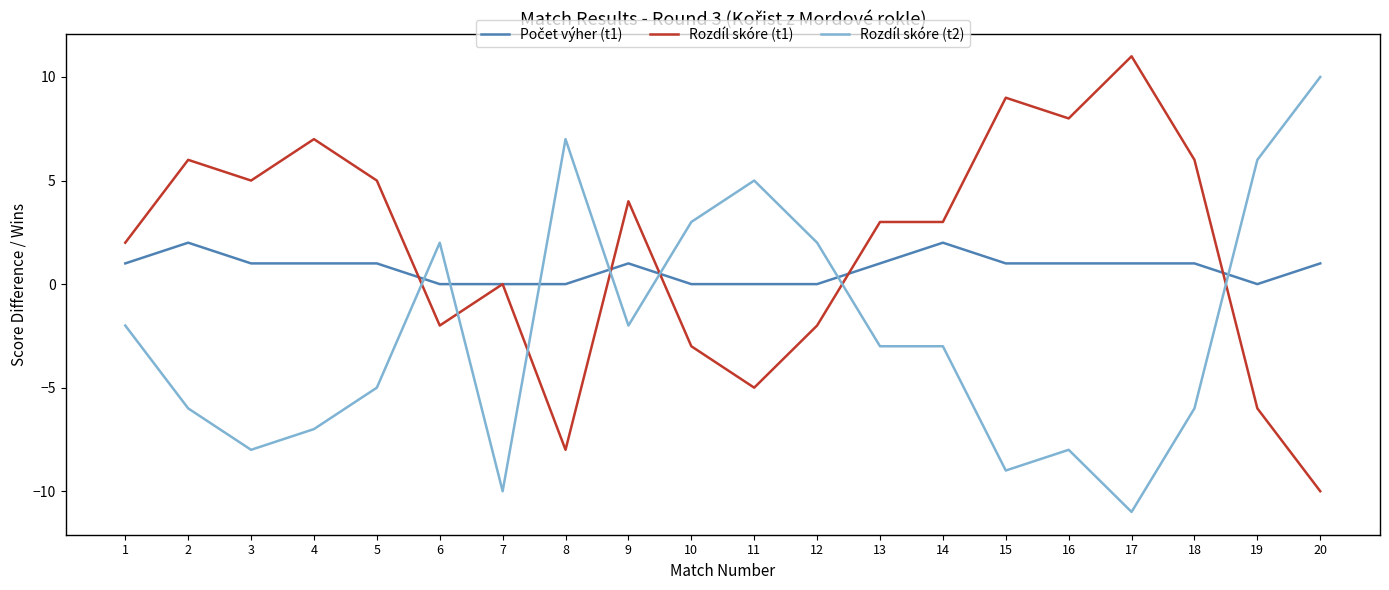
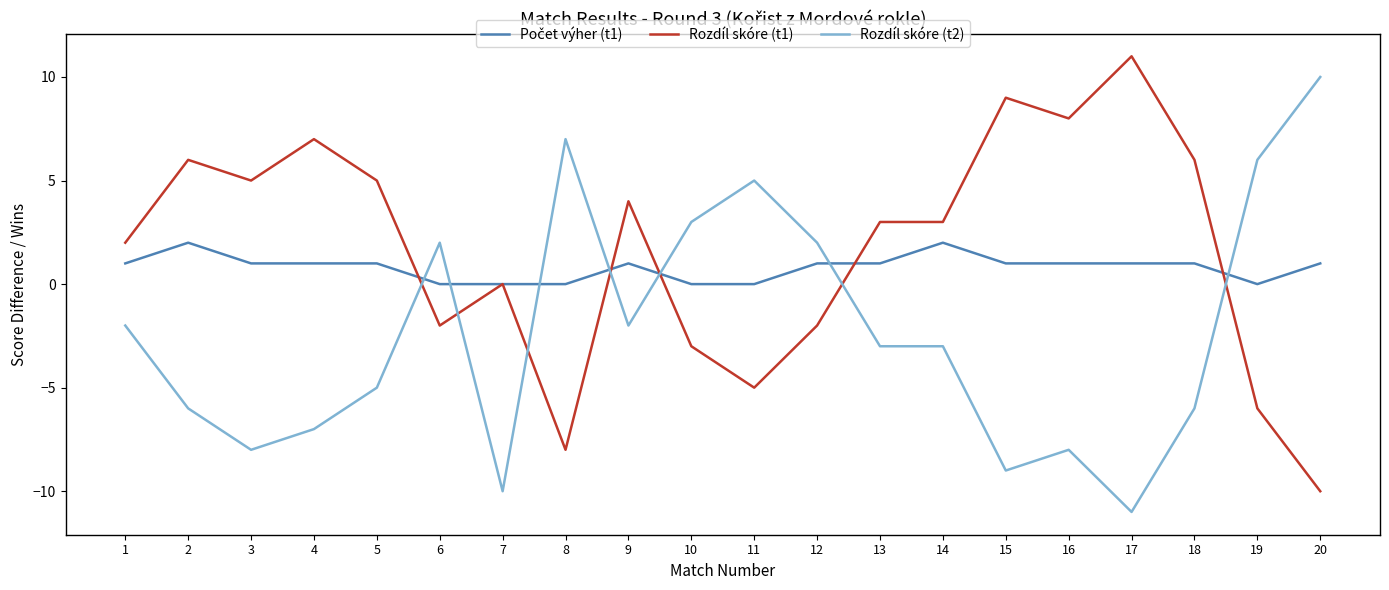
Počet výher (t1), 12: 0 -> 1
